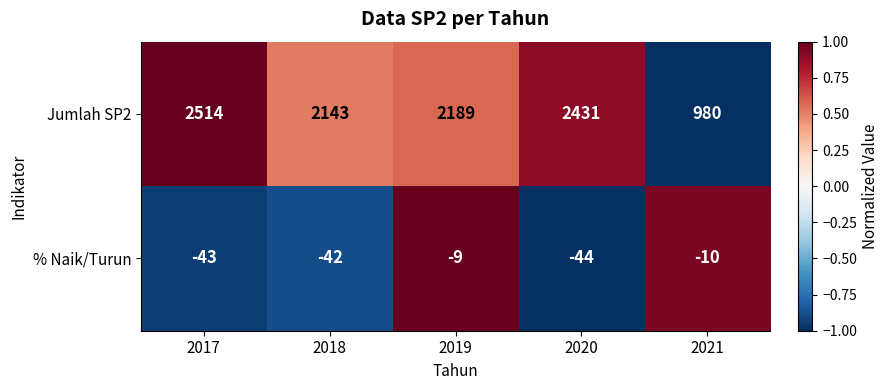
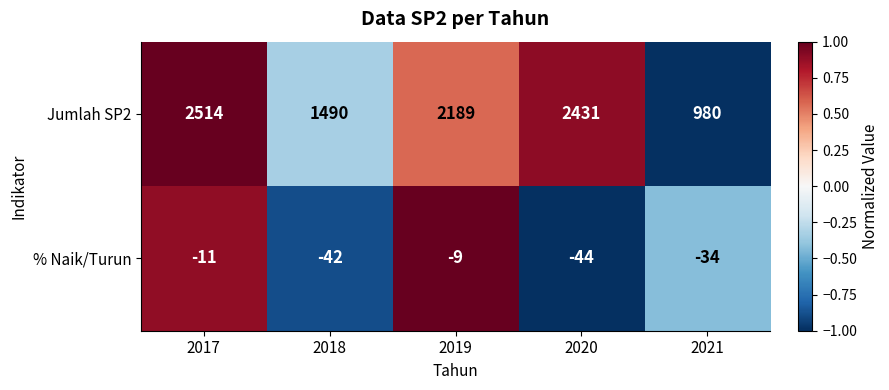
Jumlah SP2, 2018: 2143 -> 1490
% Naik/Turun, 2017: -43 -> -11
% Naik/Turun, 2021: -10 -> -34
